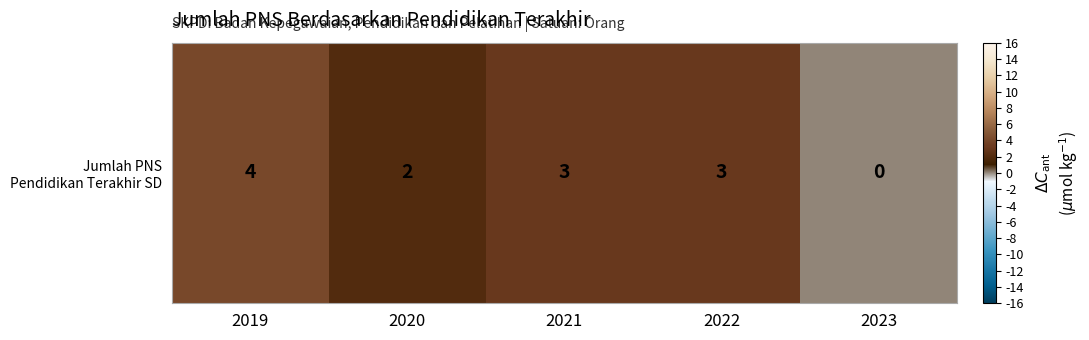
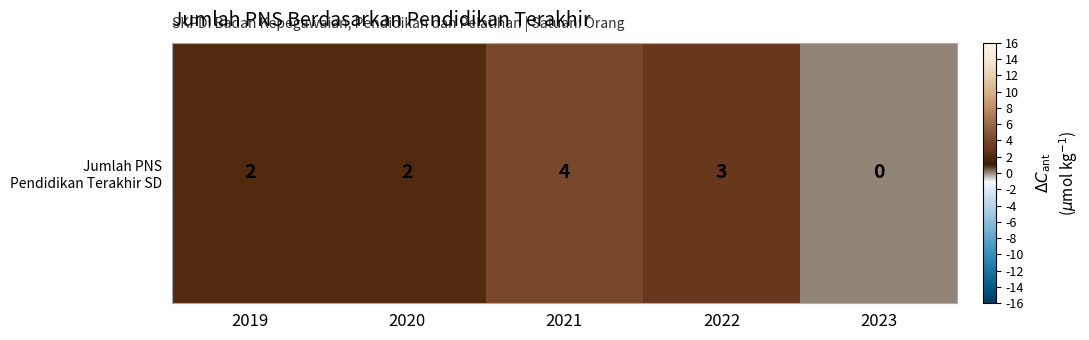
Jumlah PNS Pendidikan Terakhir SD, 2019: 4 -> 2
Jumlah PNS Pendidikan Terakhir SD, 2021: 3 -> 4
